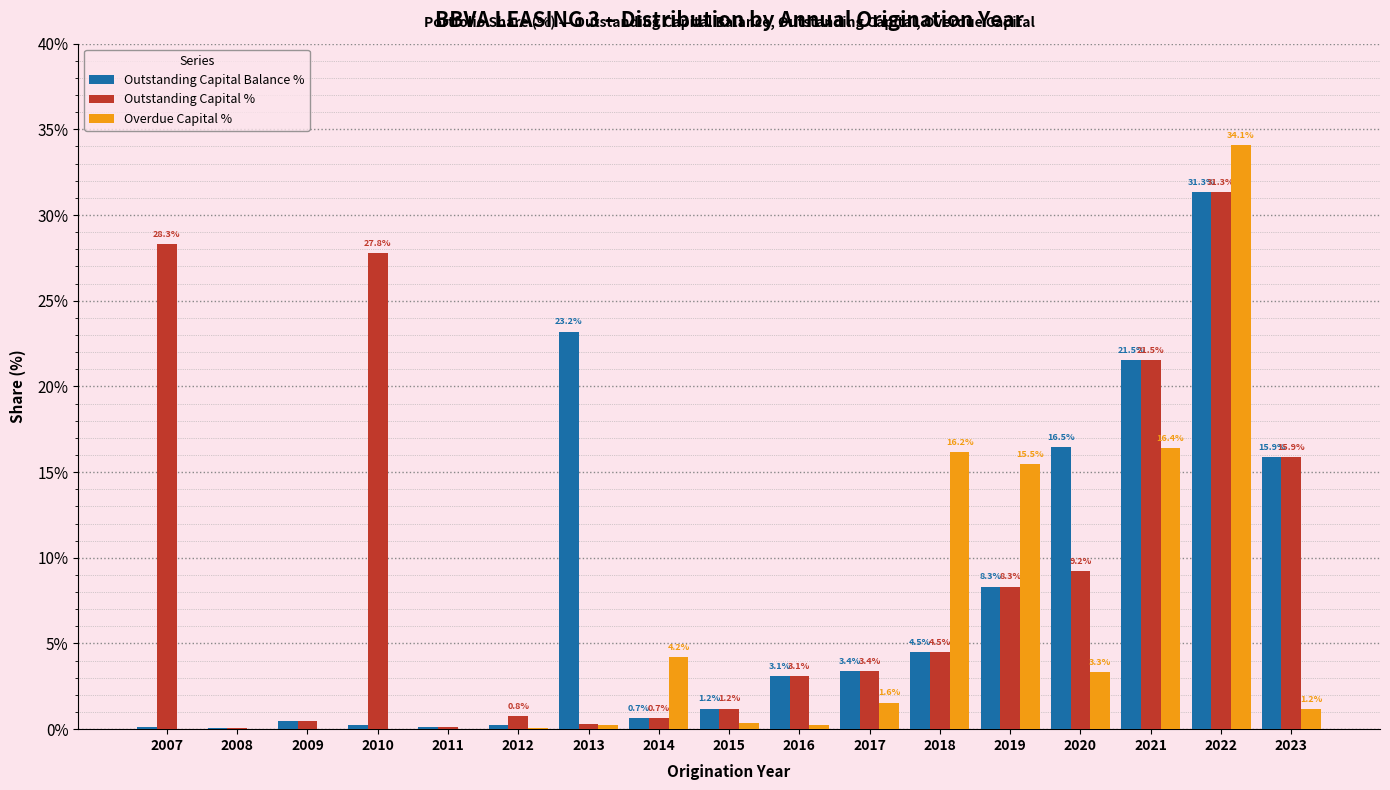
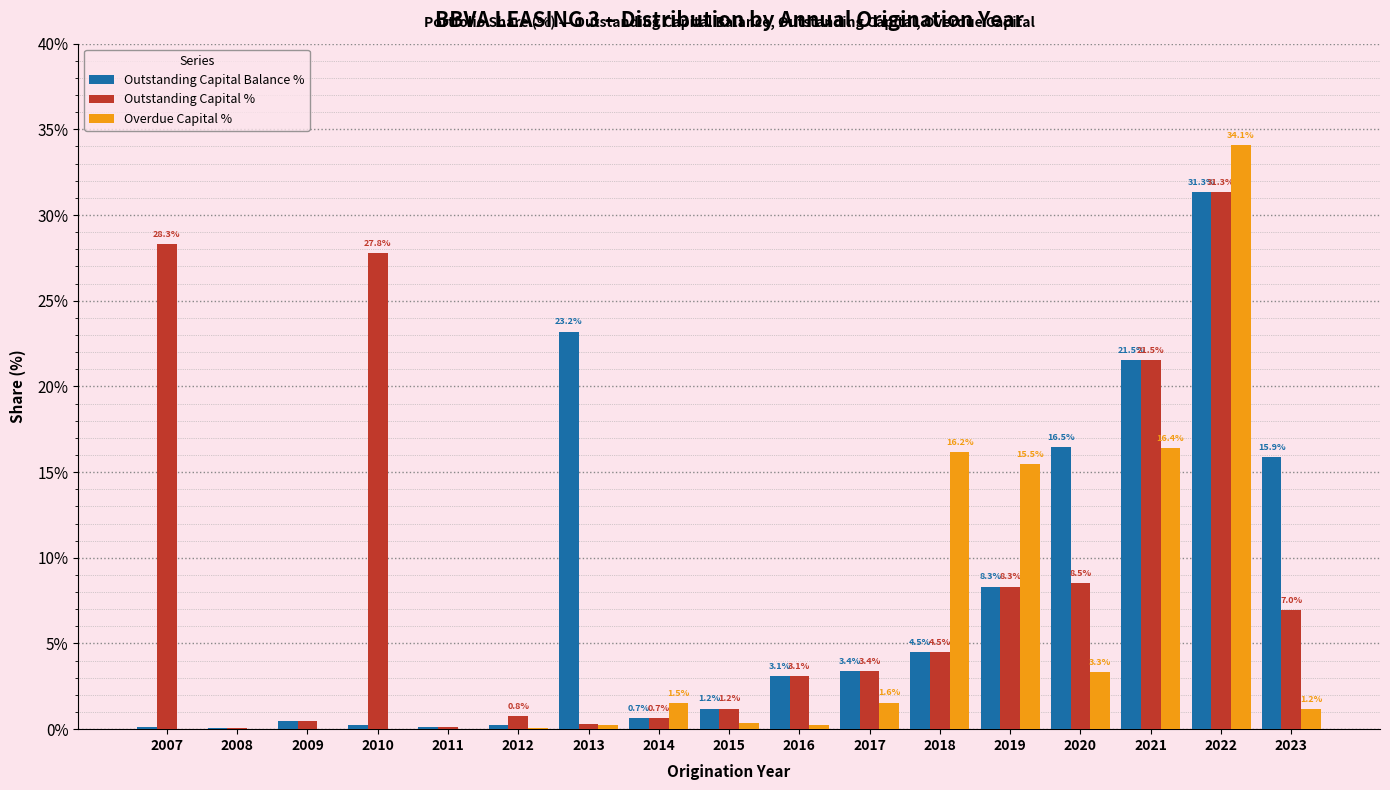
Overdue Capital %, 2014: 4.2% -> 1.5%
Outstanding Capital %, 2020: 9.2% -> 8.5%
Outstanding Capital %, 2023: 15.9% -> 7.0%
